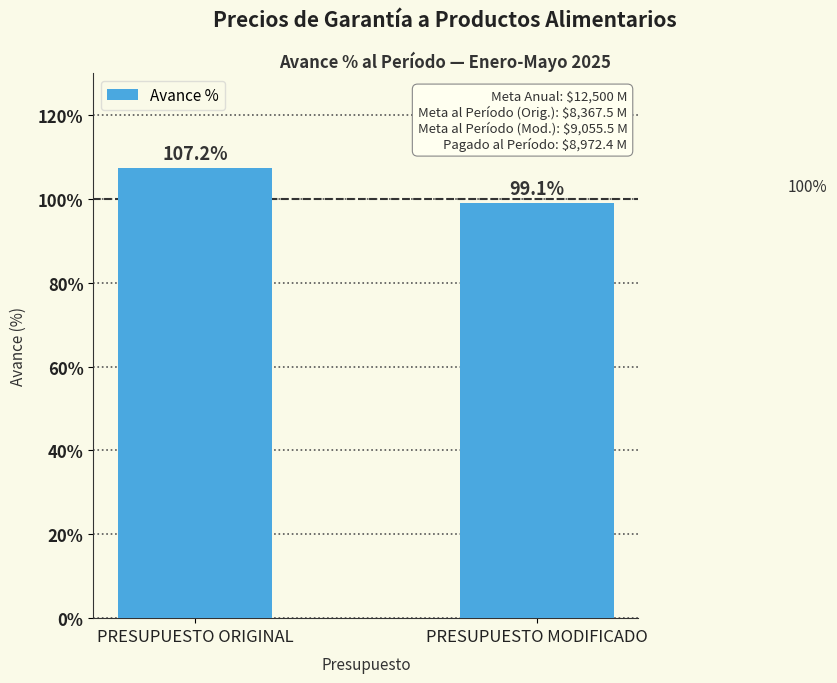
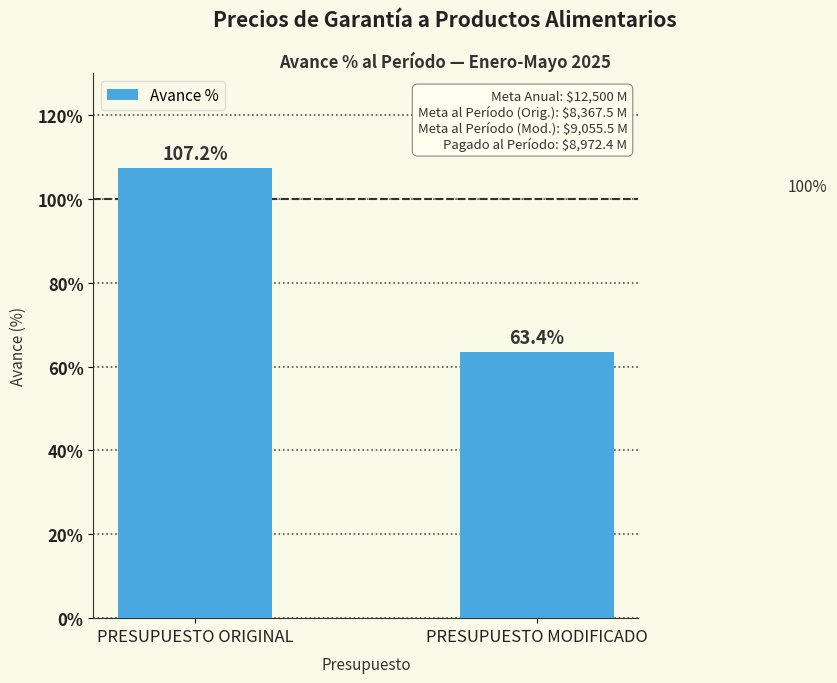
PRESUPUESTO MODIFICADO: 99.1% -> 63.4%
